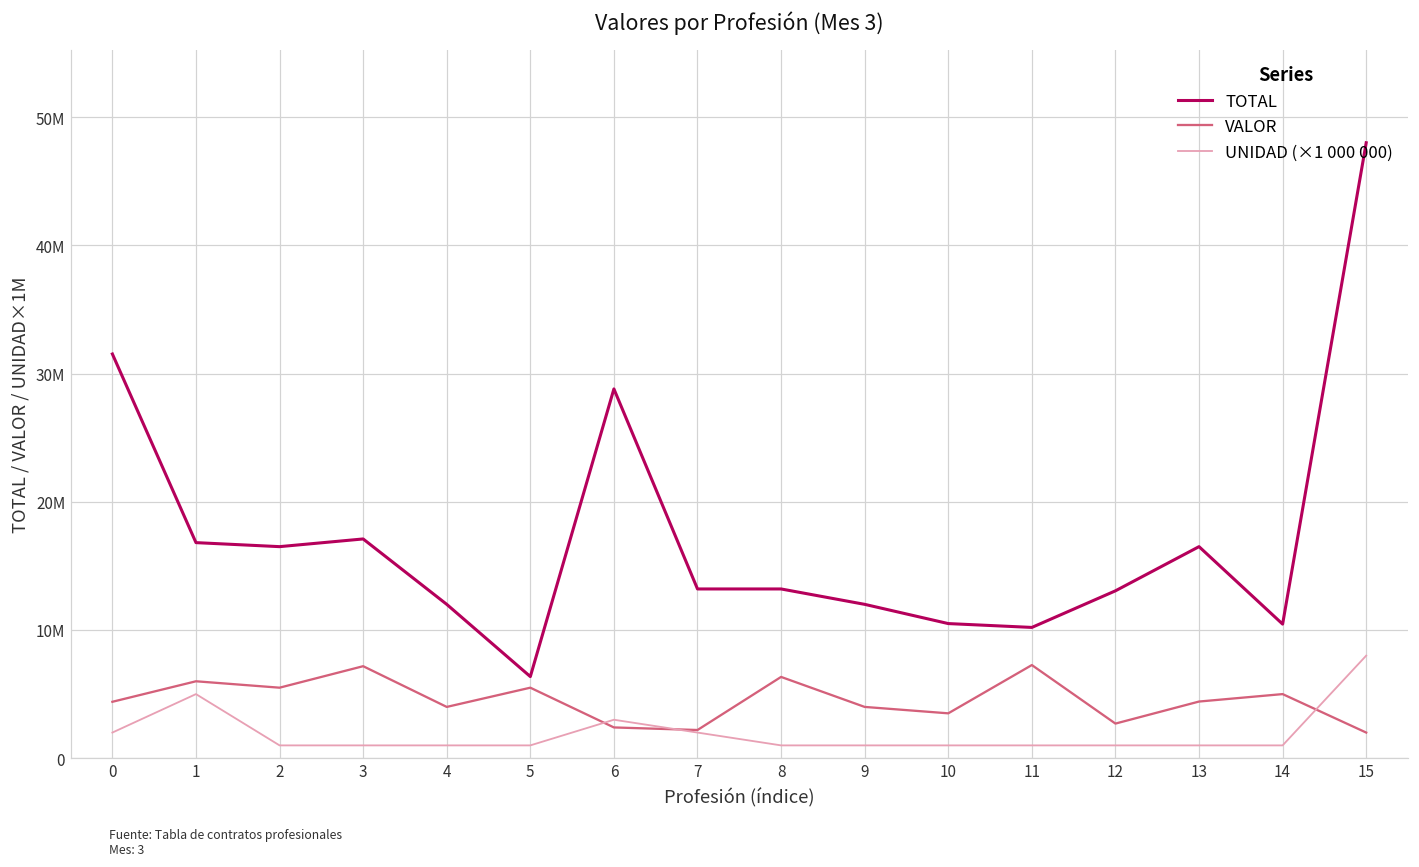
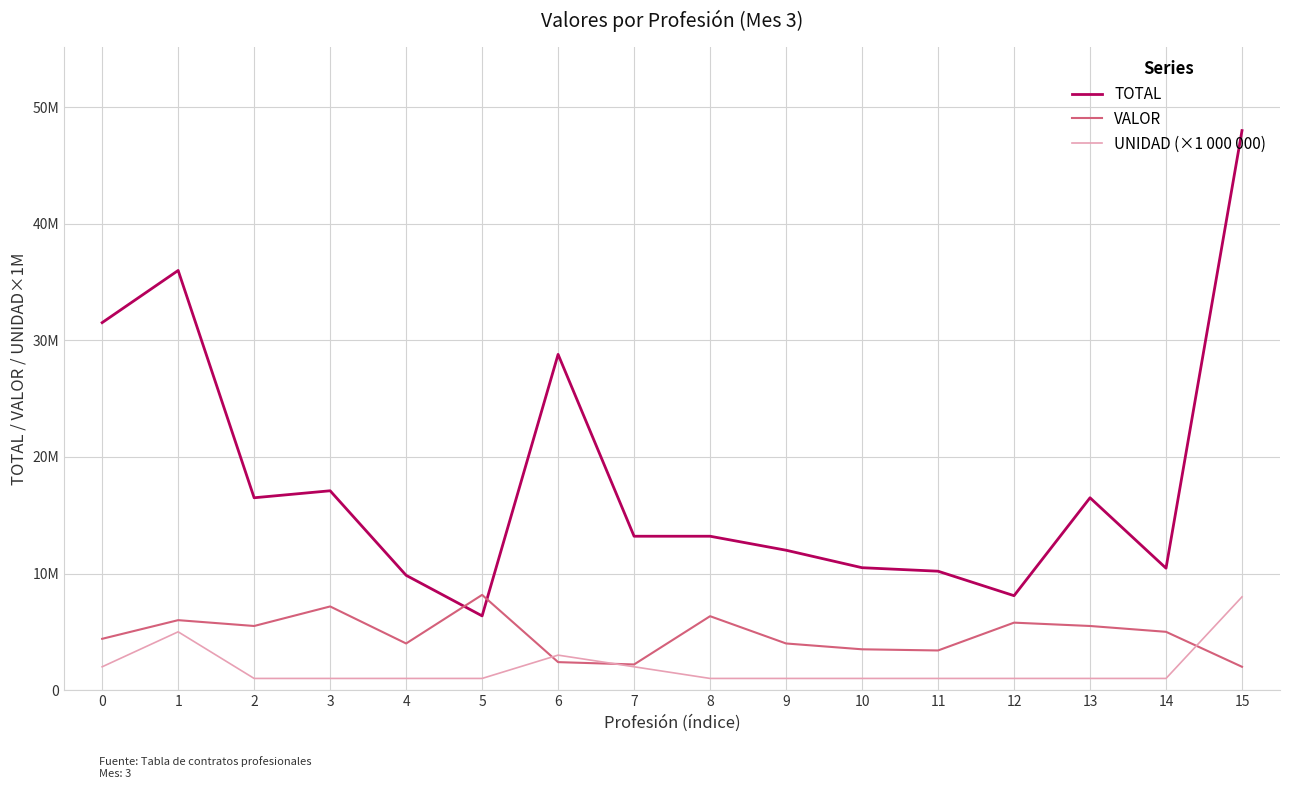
TOTAL, 1: 16800000 -> 36000000
TOTAL, 4: 12000000 -> 9800000
VALOR, 5: 5500000 -> 8200000
VALOR, 11: 7300000 -> 3400000
TOTAL, 12: 13100000 -> 8100000
VALOR, 12: 2700000 -> 5800000
VALOR, 13: 4400000 -> 5500000
